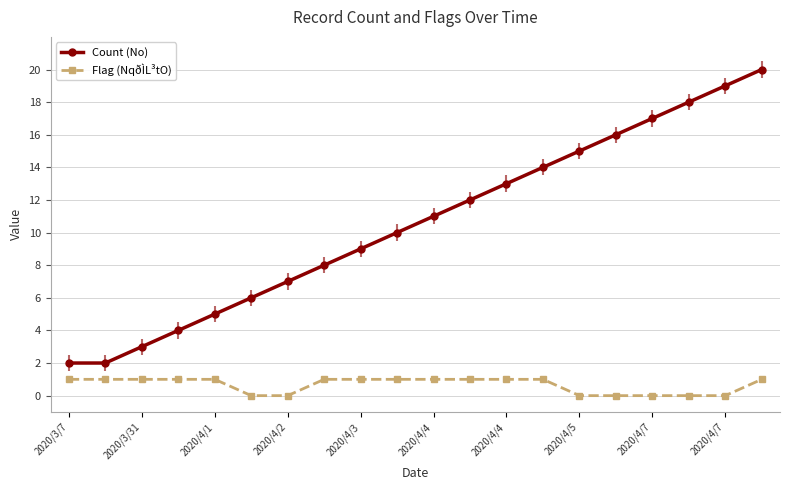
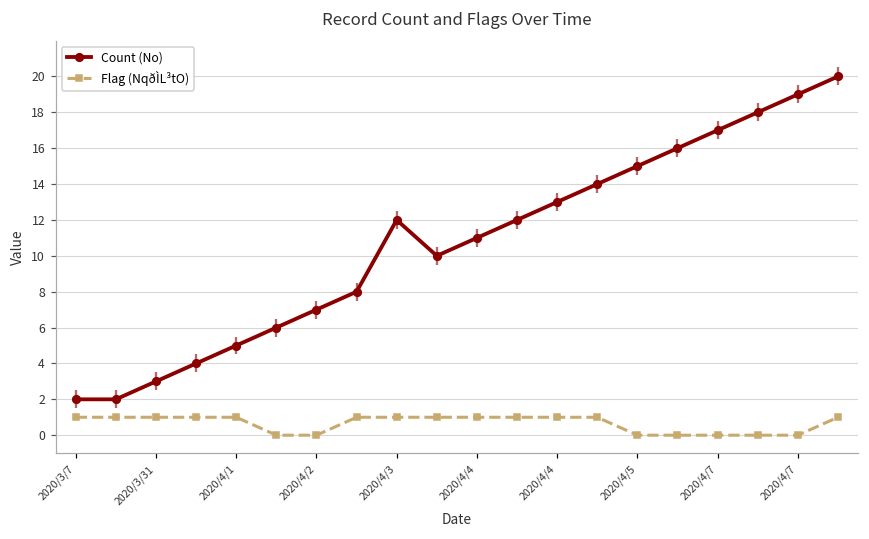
Count (No), 2020/4/3: 9 -> 12
